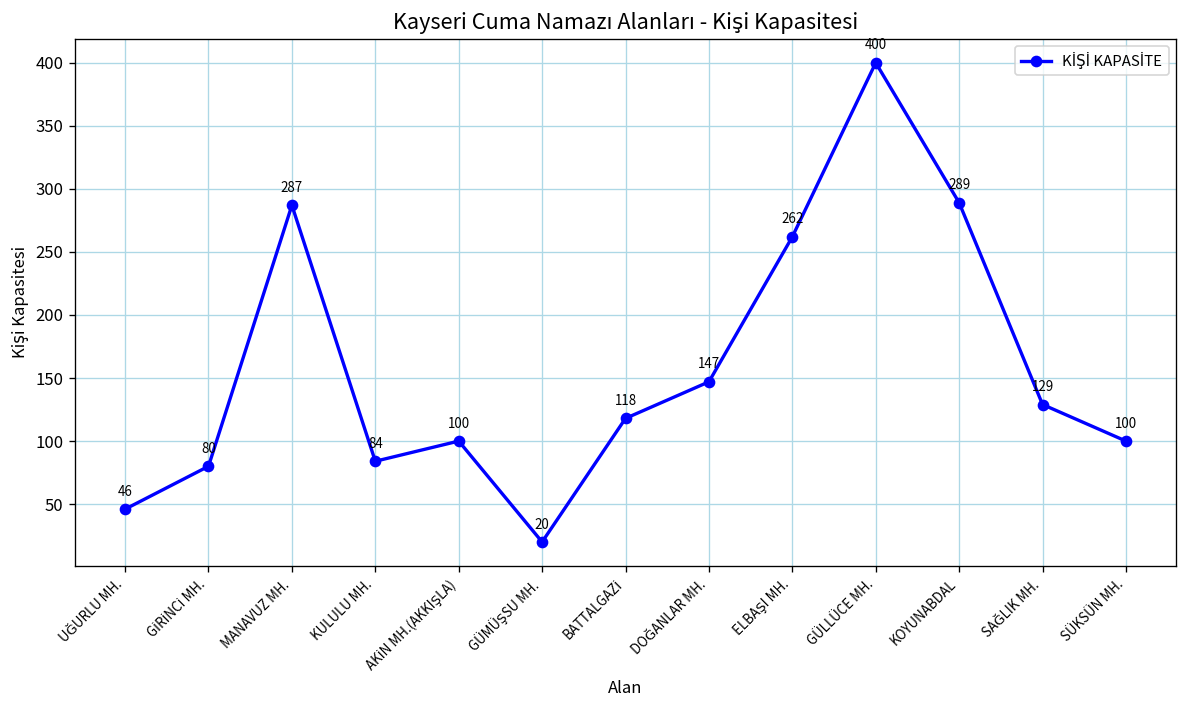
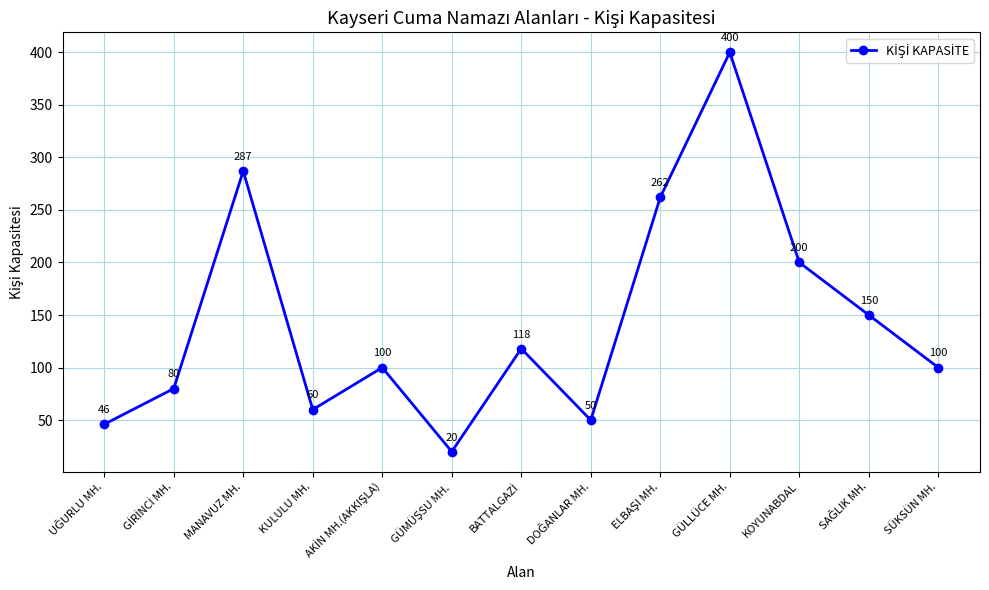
KULULU MH.: 84 -> 60
DOĞANLAR MH.: 147 -> 50
KOYUNABDAL: 289 -> 200
SAĞLIK MH.: 129 -> 150
